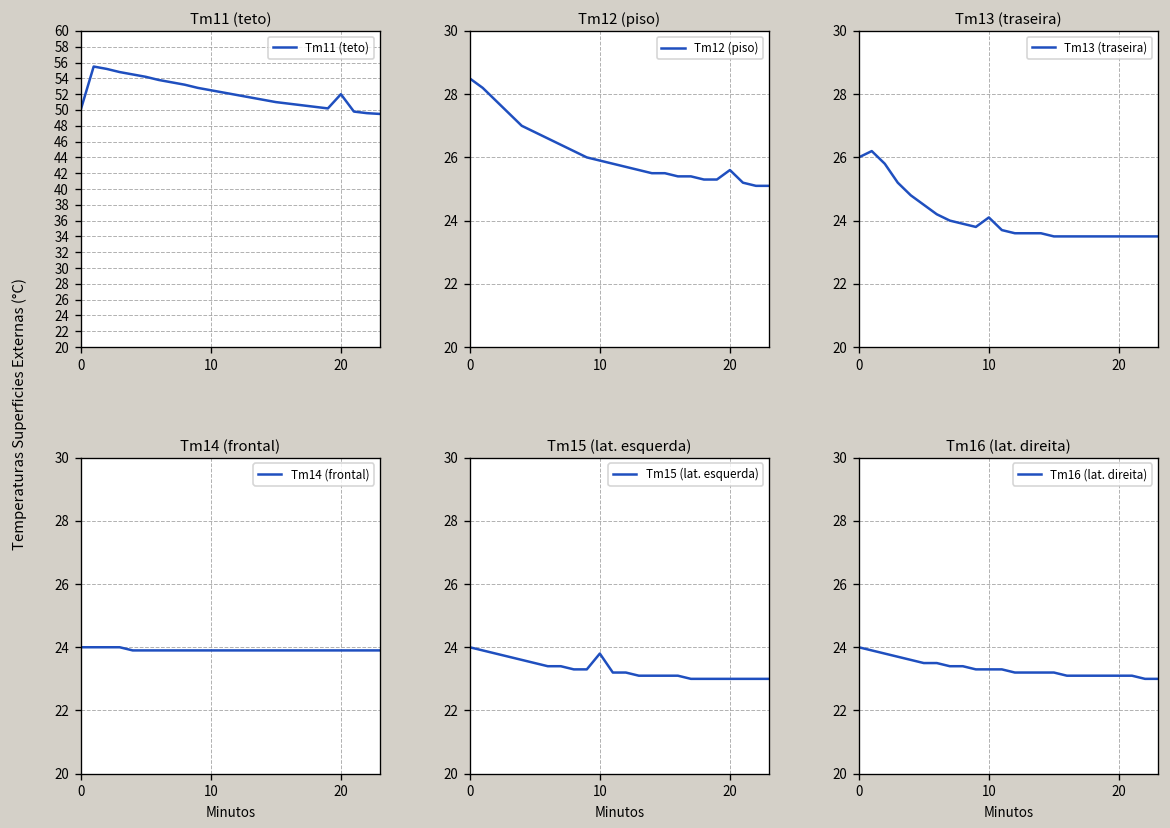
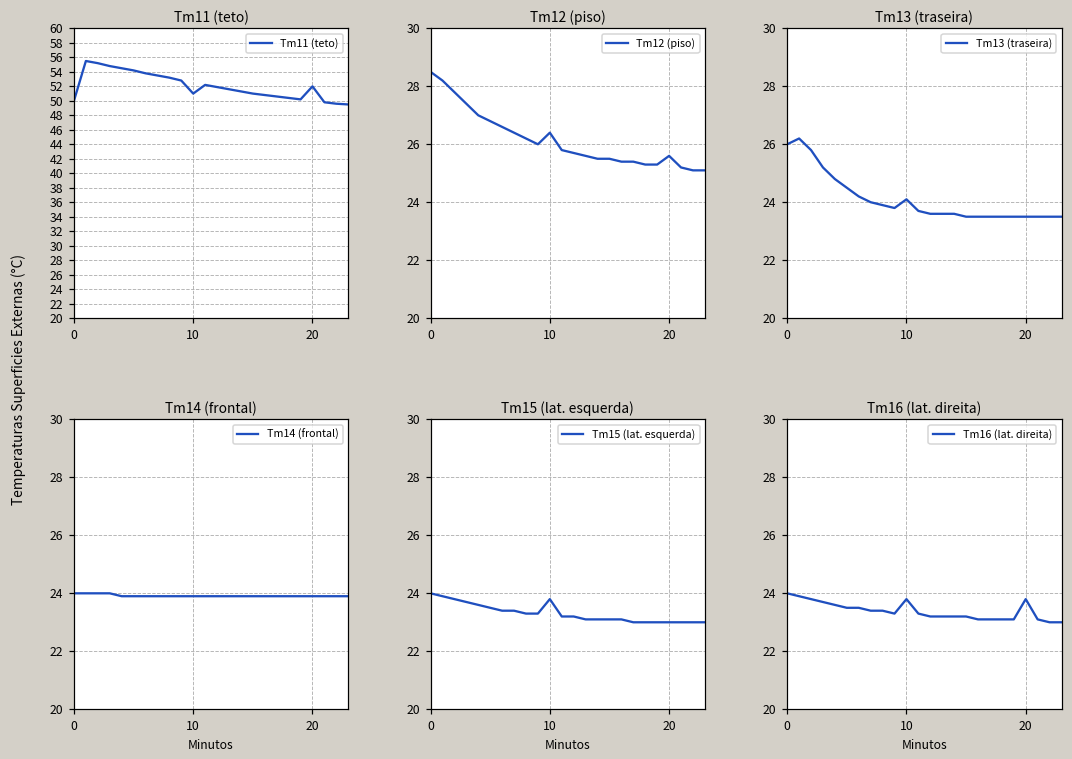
Tm11 (teto), 10: 53 -> 51
Tm12 (piso), 10: 25.9 -> 26.4
Tm16 (lat. direita), 10: 23.3 -> 23.8
Tm16 (lat. direita), 20: 23.1 -> 23.8
